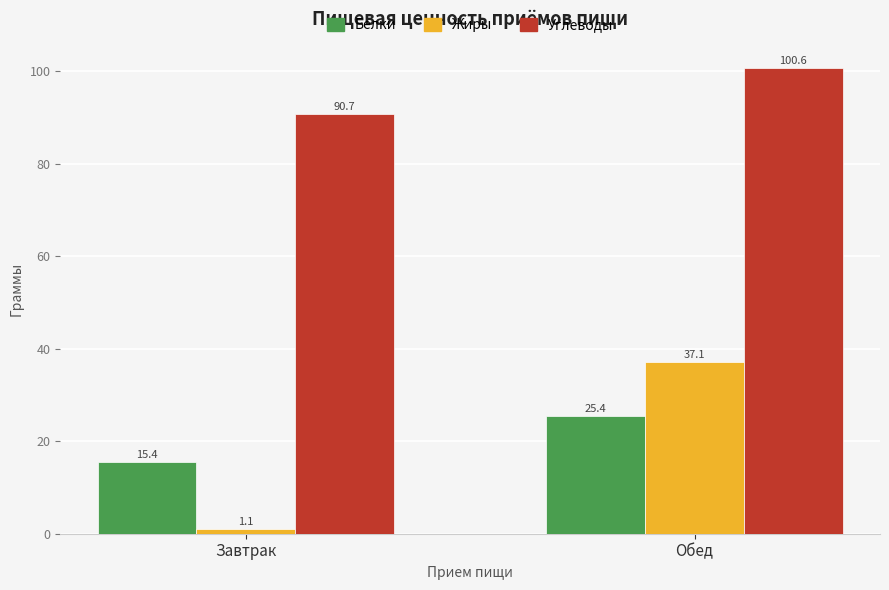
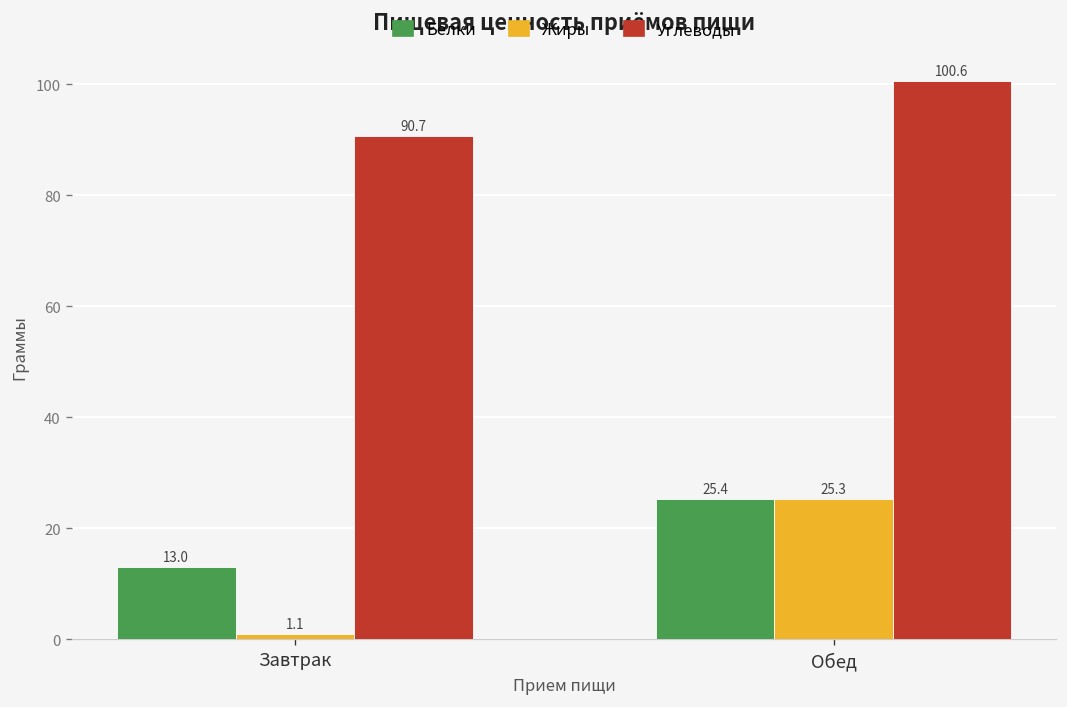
Белки, Завтрак: 15.4 -> 13.0
Жиры, Обед: 37.1 -> 25.3
